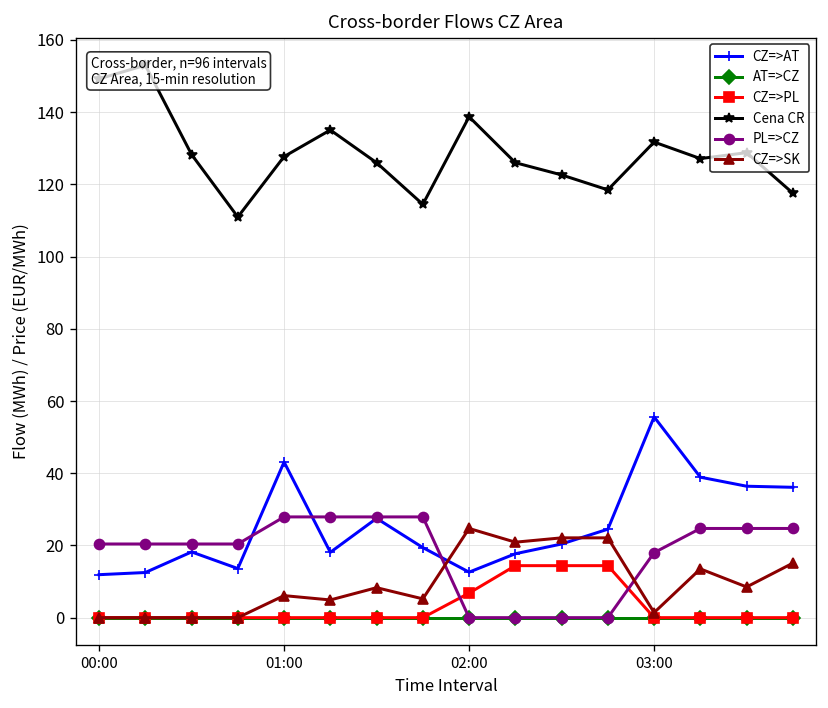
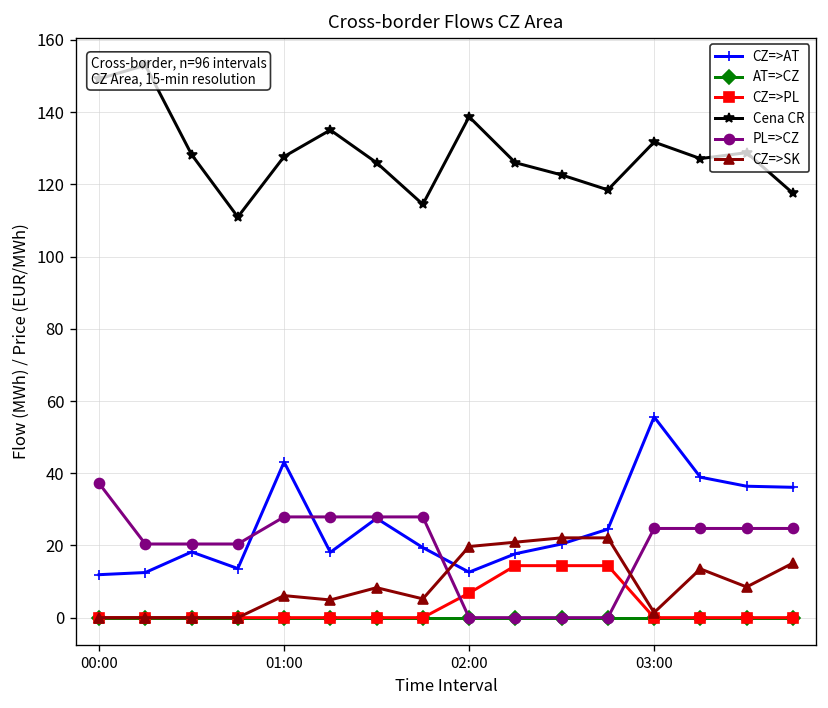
PL=>CZ, 00:00: 20 -> 37
CZ=>SK, 02:00: 25 -> 20
PL=>CZ, 03:00: 18 -> 25
